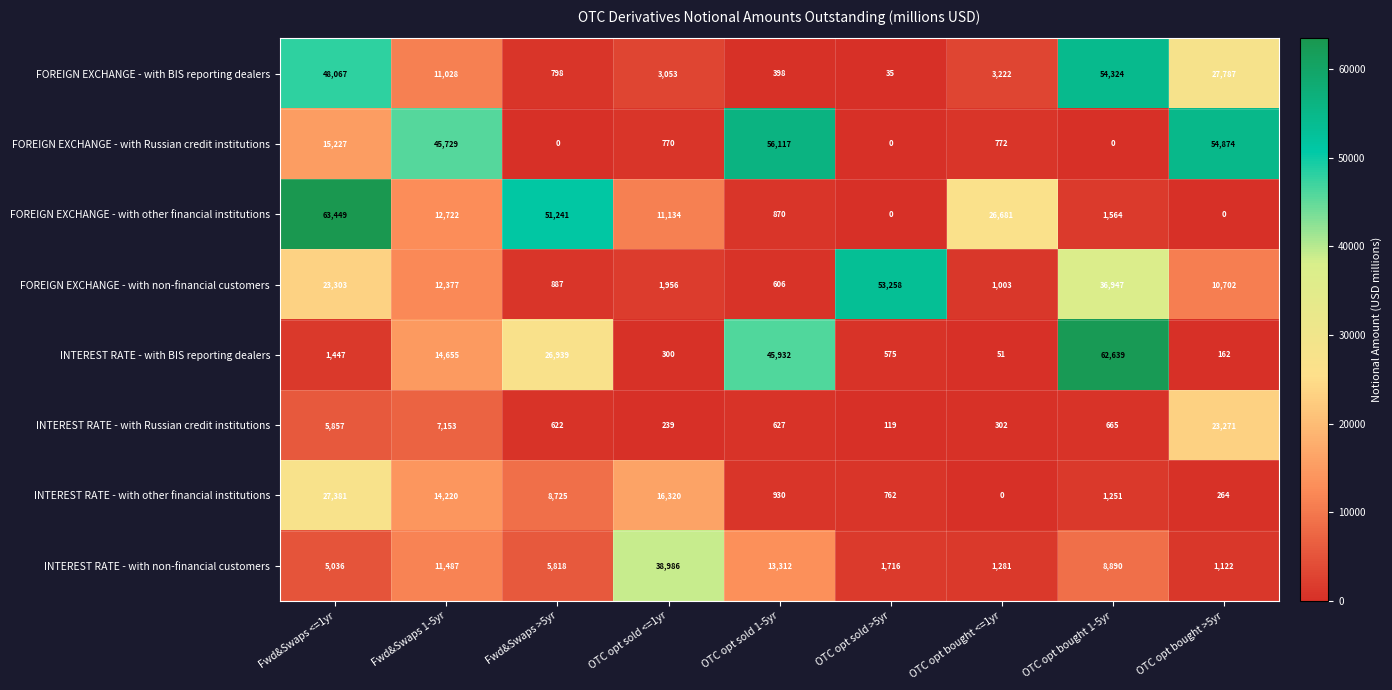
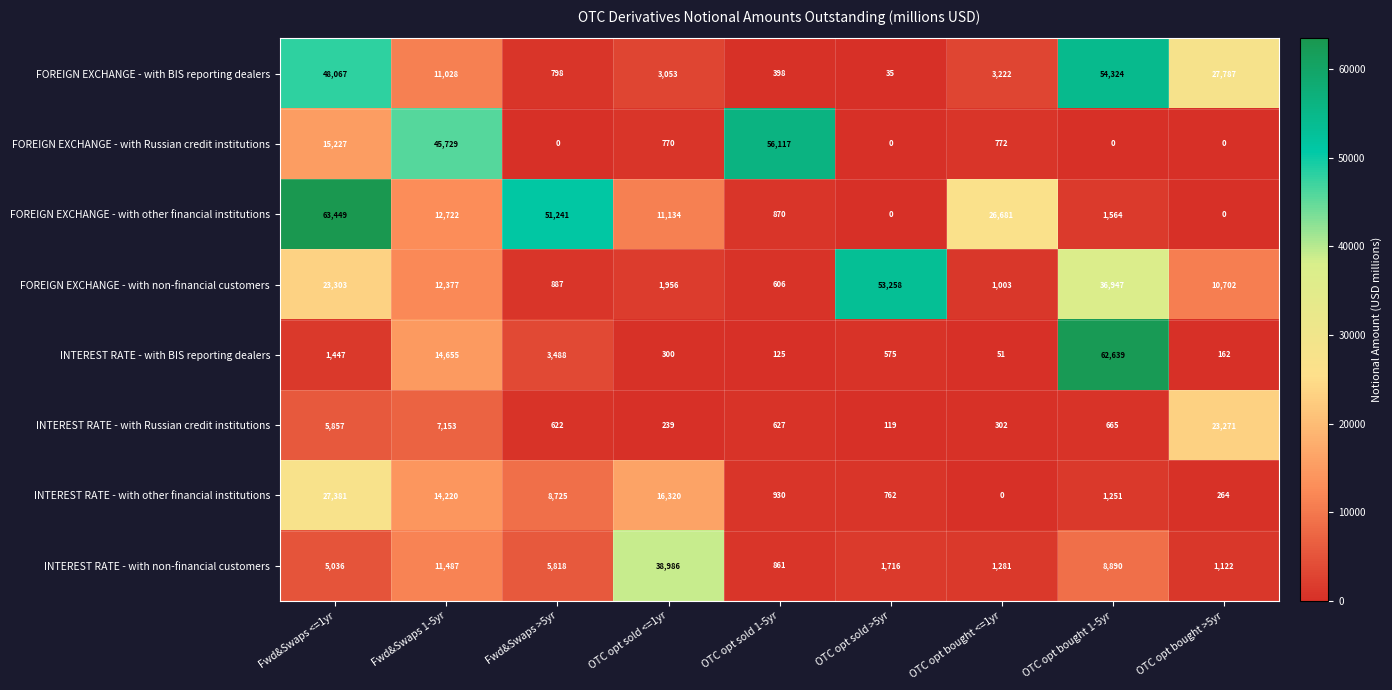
FOREIGN EXCHANGE - with Russian credit institutions, OTC opt bought >5yr: 54,874 -> 0
INTEREST RATE - with BIS reporting dealers, Fwd&Swaps >5yr: 26,939 -> 3,488
INTEREST RATE - with BIS reporting dealers, OTC opt sold 1-5yr: 45,932 -> 125
INTEREST RATE - with non-financial customers, OTC opt sold 1-5yr: 13,312 -> 861
